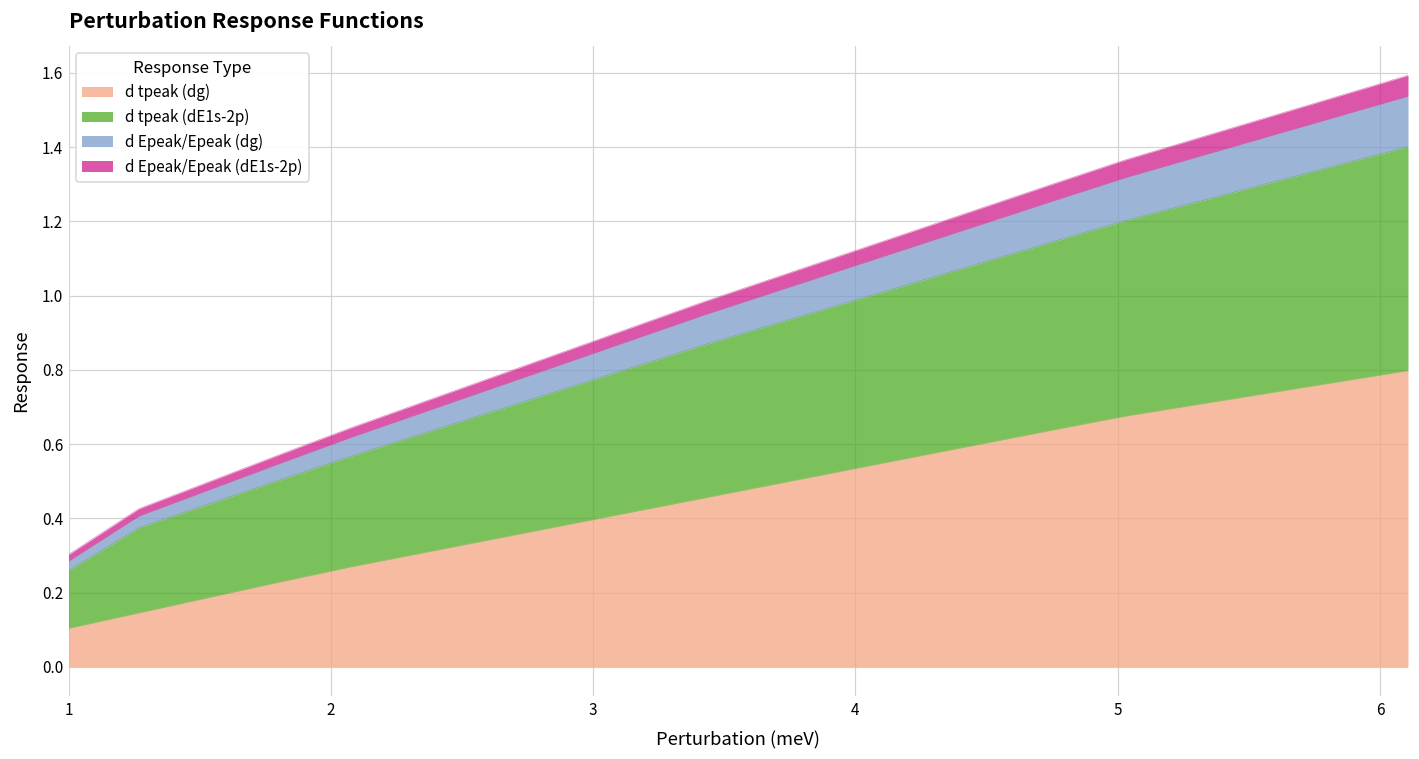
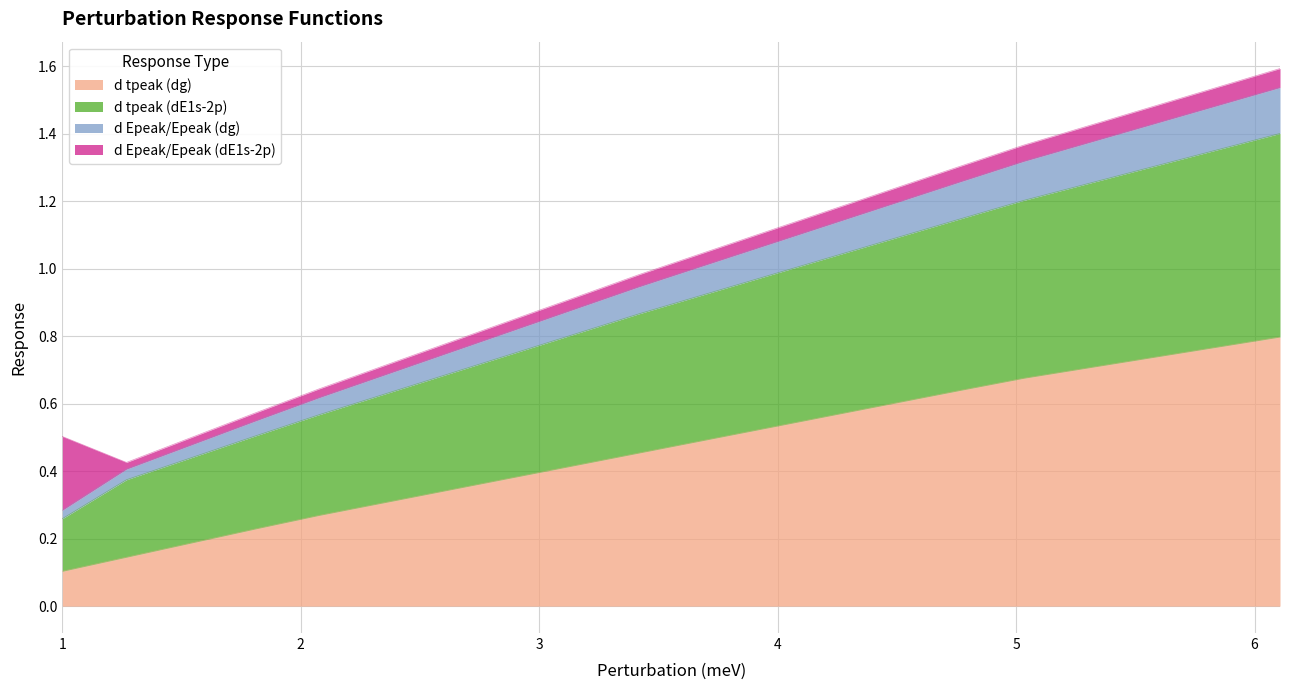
d Epeak/Epeak (dE1s-2p), 1: 0.02 -> 0.22
